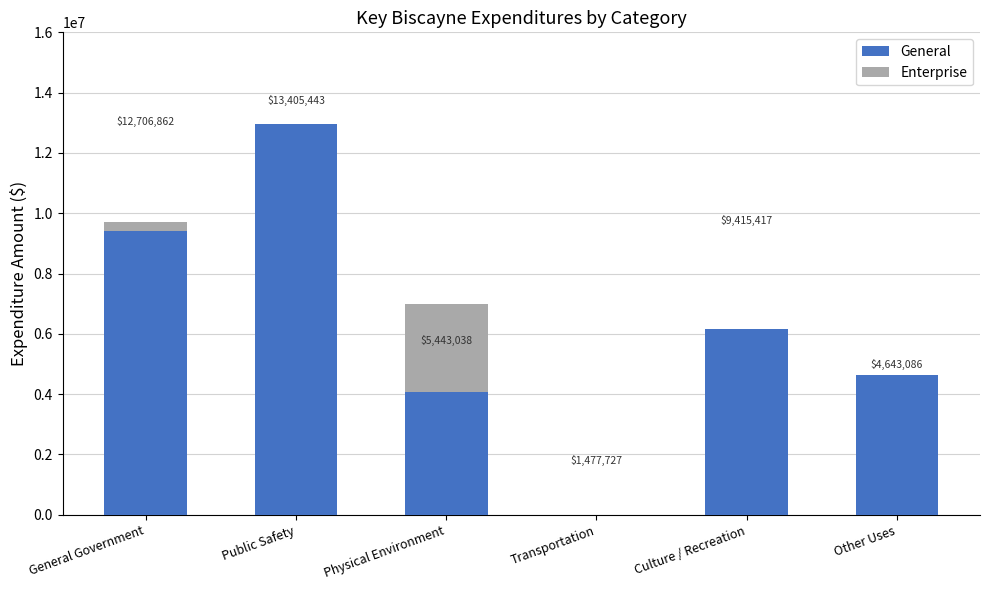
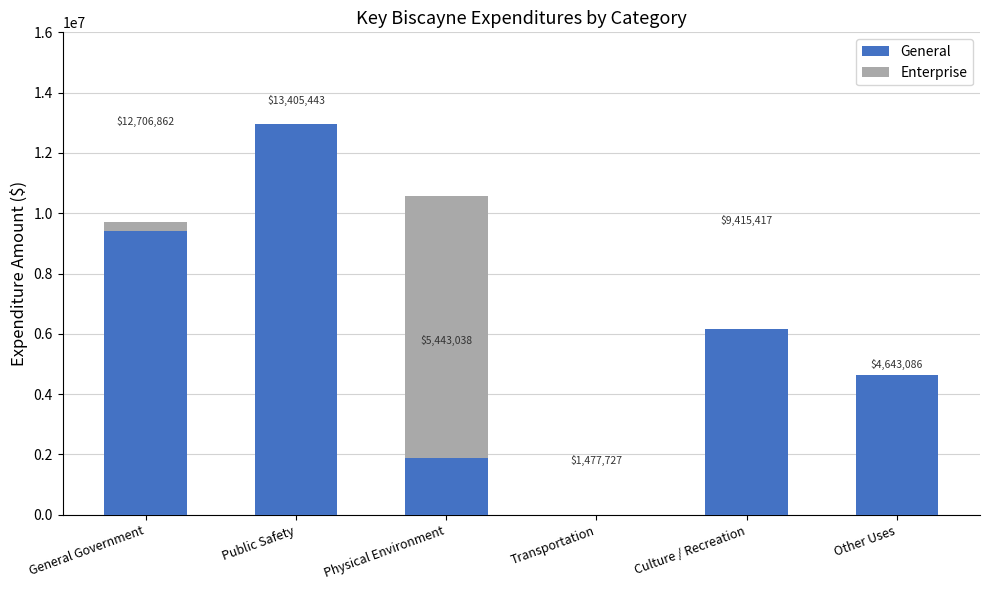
General, Physical Environment: 4100000 -> 1900000
Enterprise, Physical Environment: 2900000 -> 8700000
